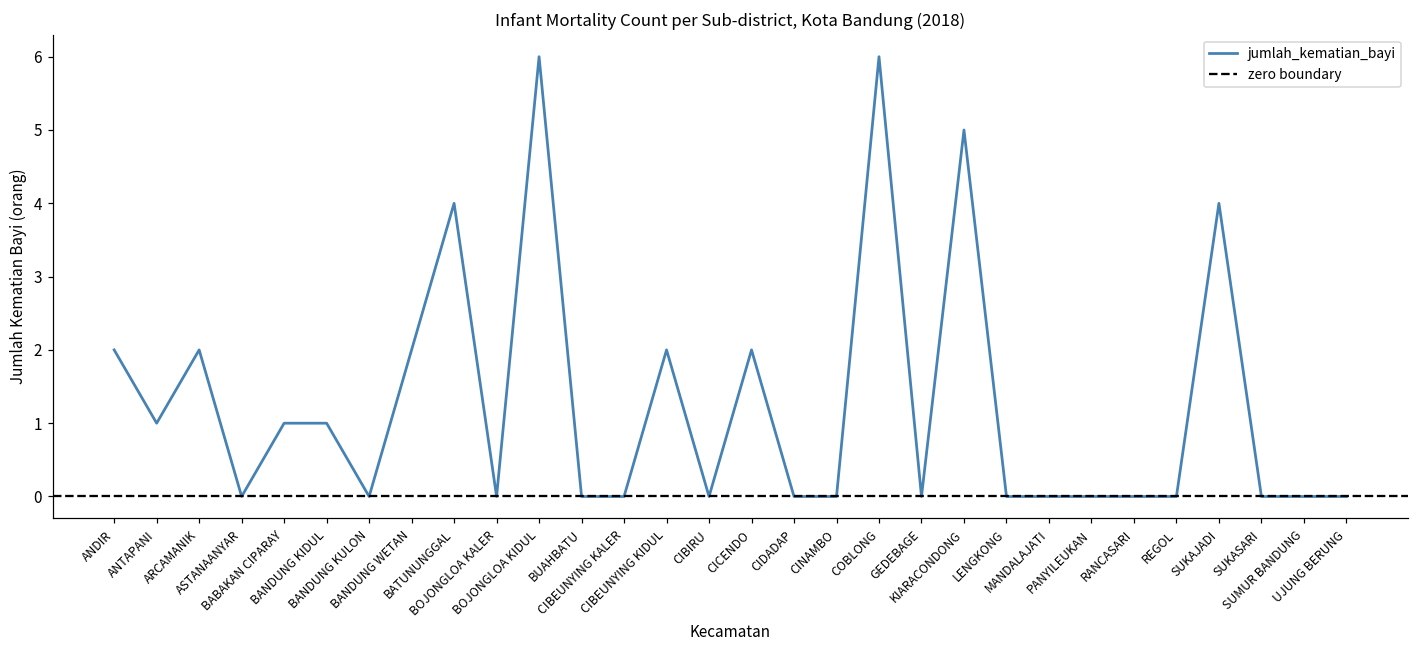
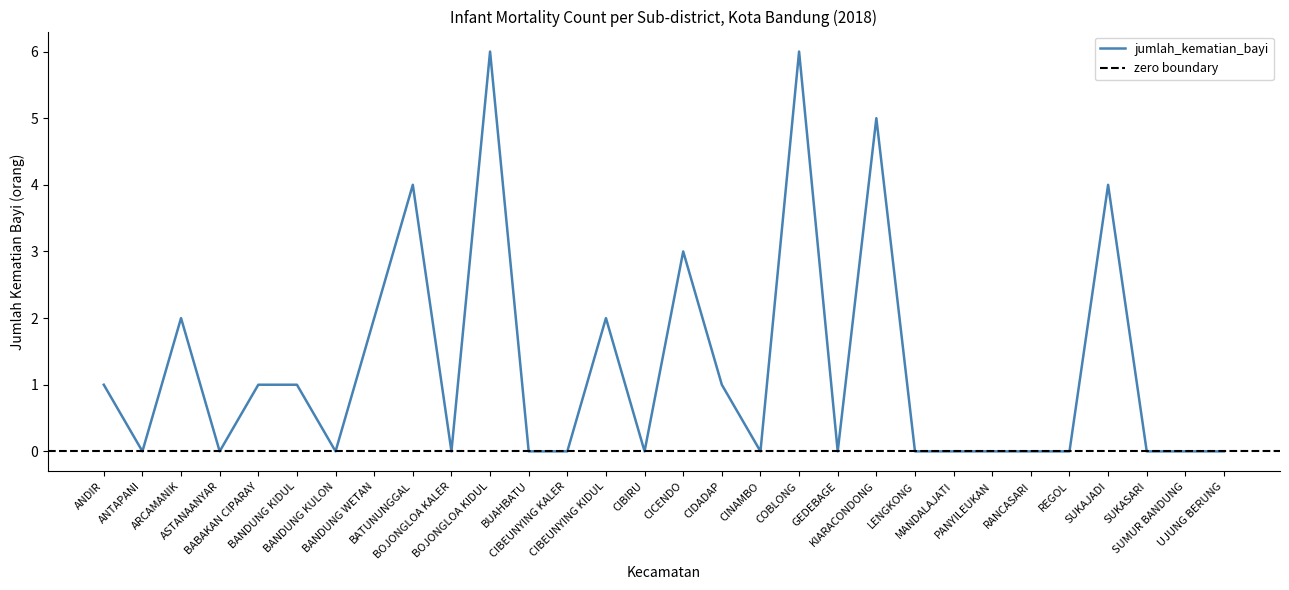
ANDIR: 2 -> 1
ANTAPANI: 1 -> 0
CICENDO: 2 -> 3
CIDADAP: 0 -> 1
